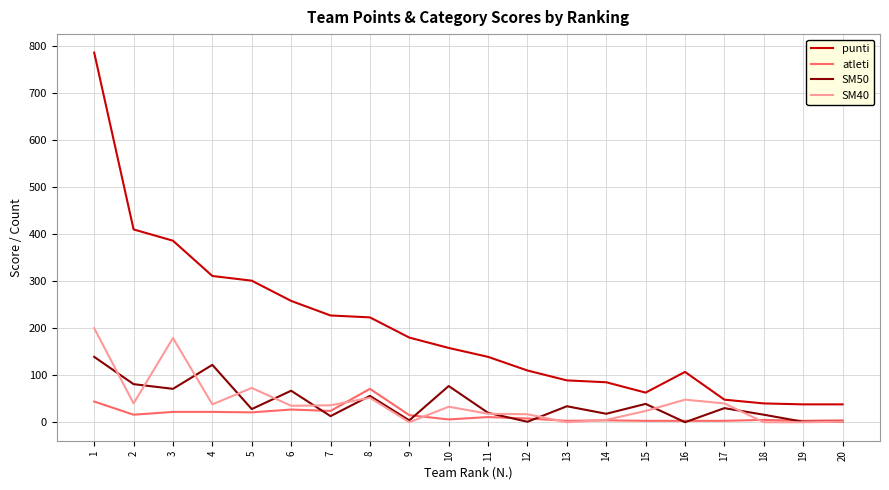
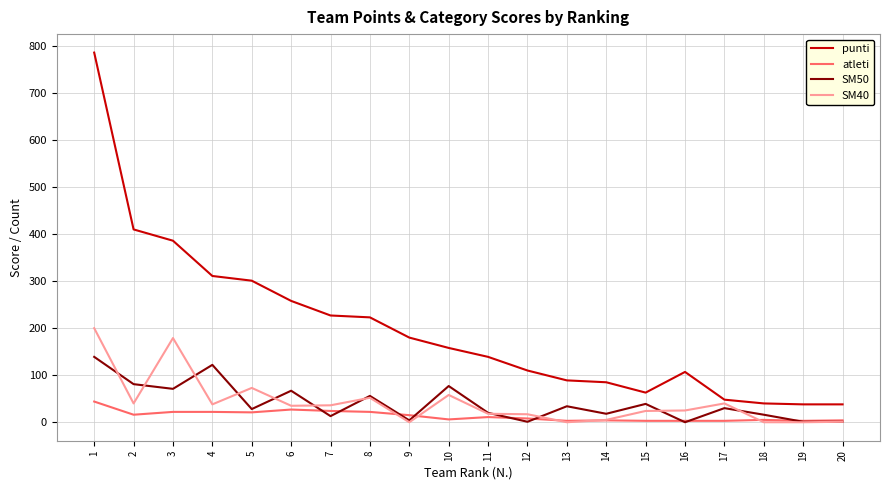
atleti, 8: 70 -> 20
SM40, 10: 30 -> 60
SM40, 16: 50 -> 30
